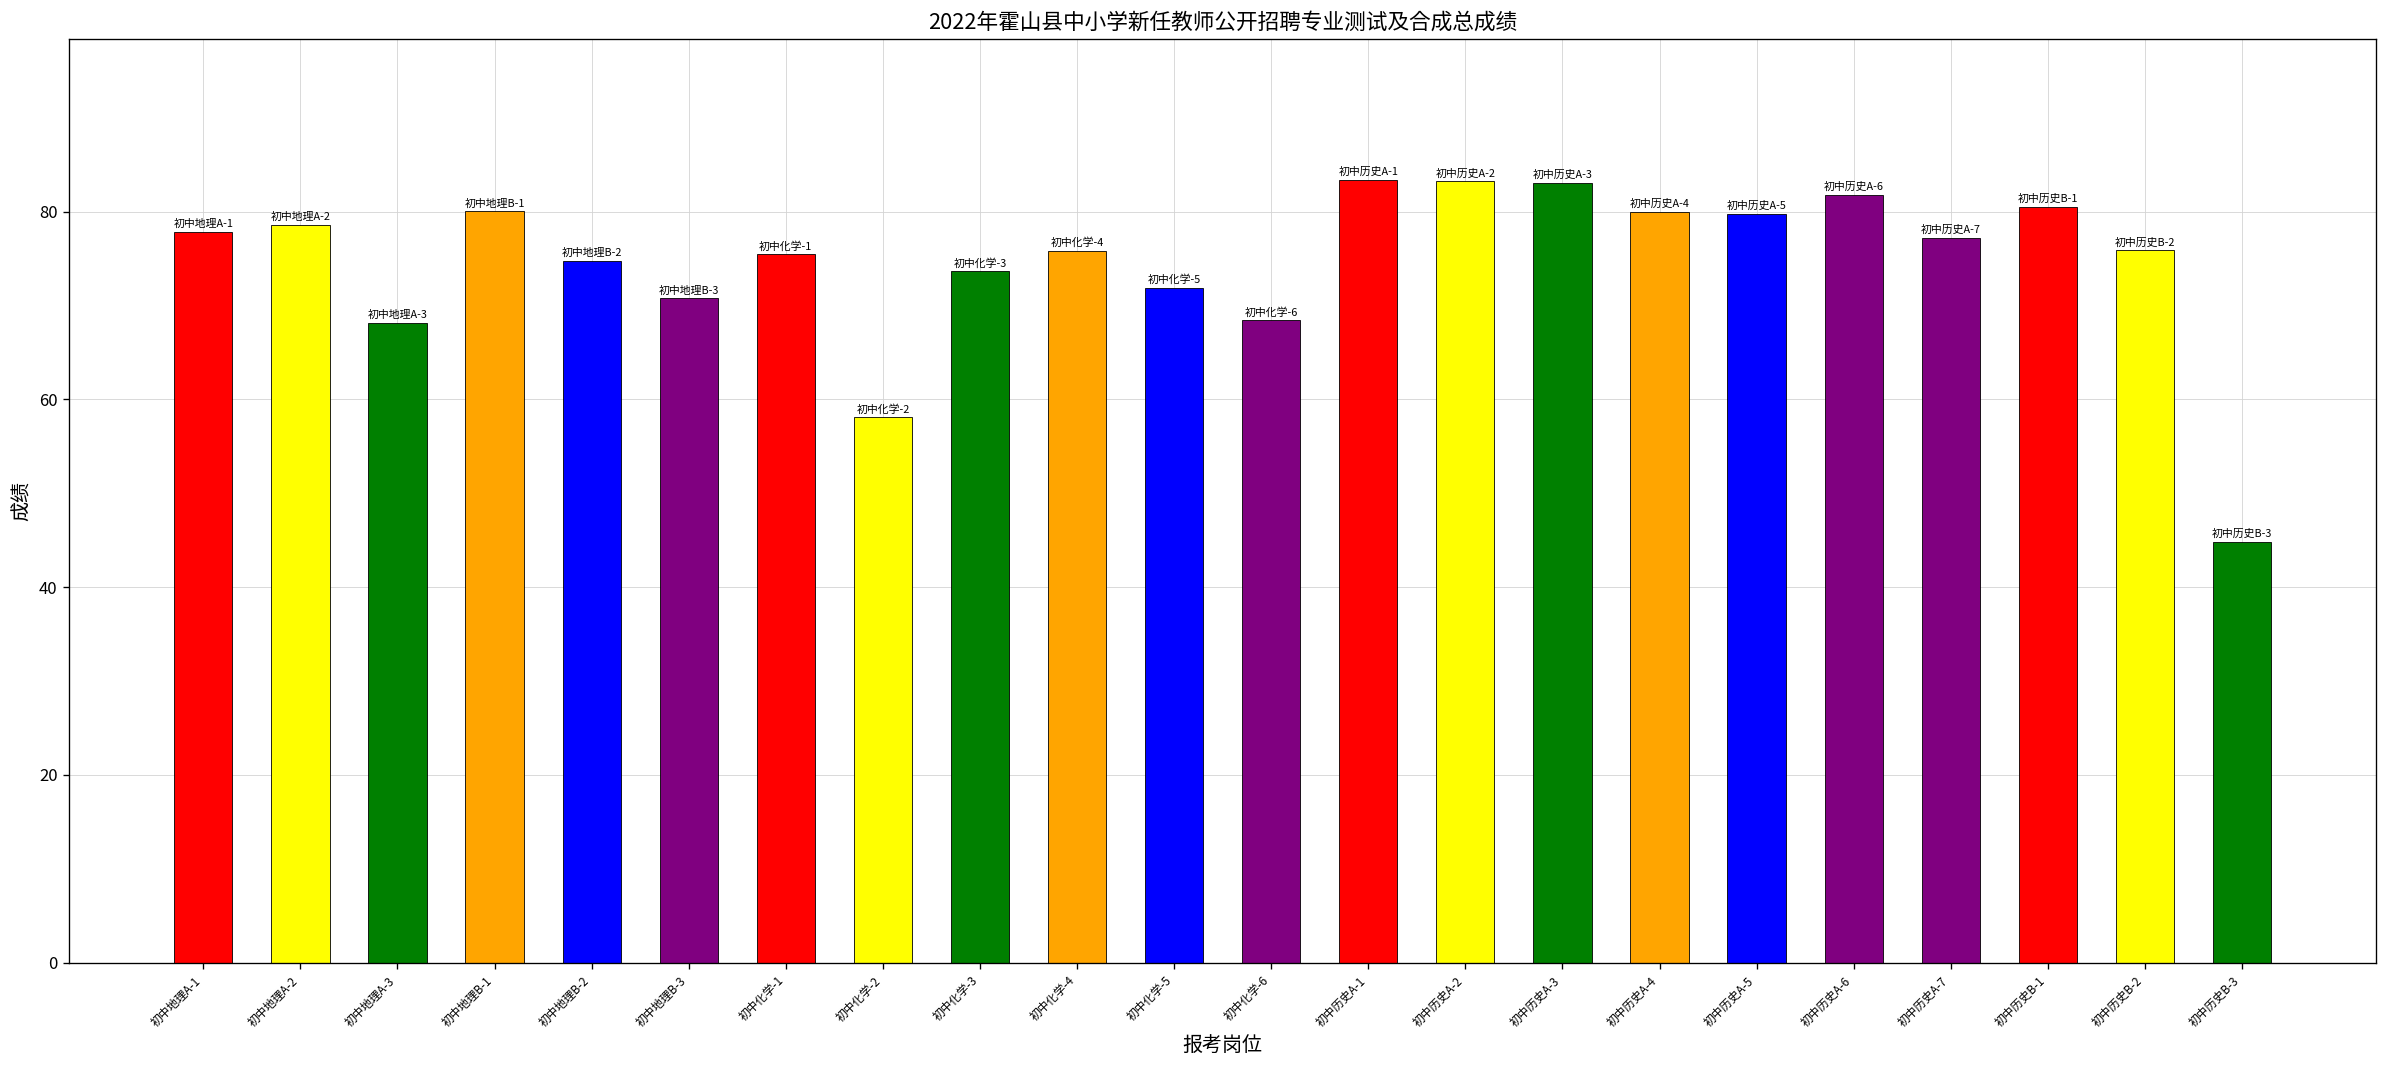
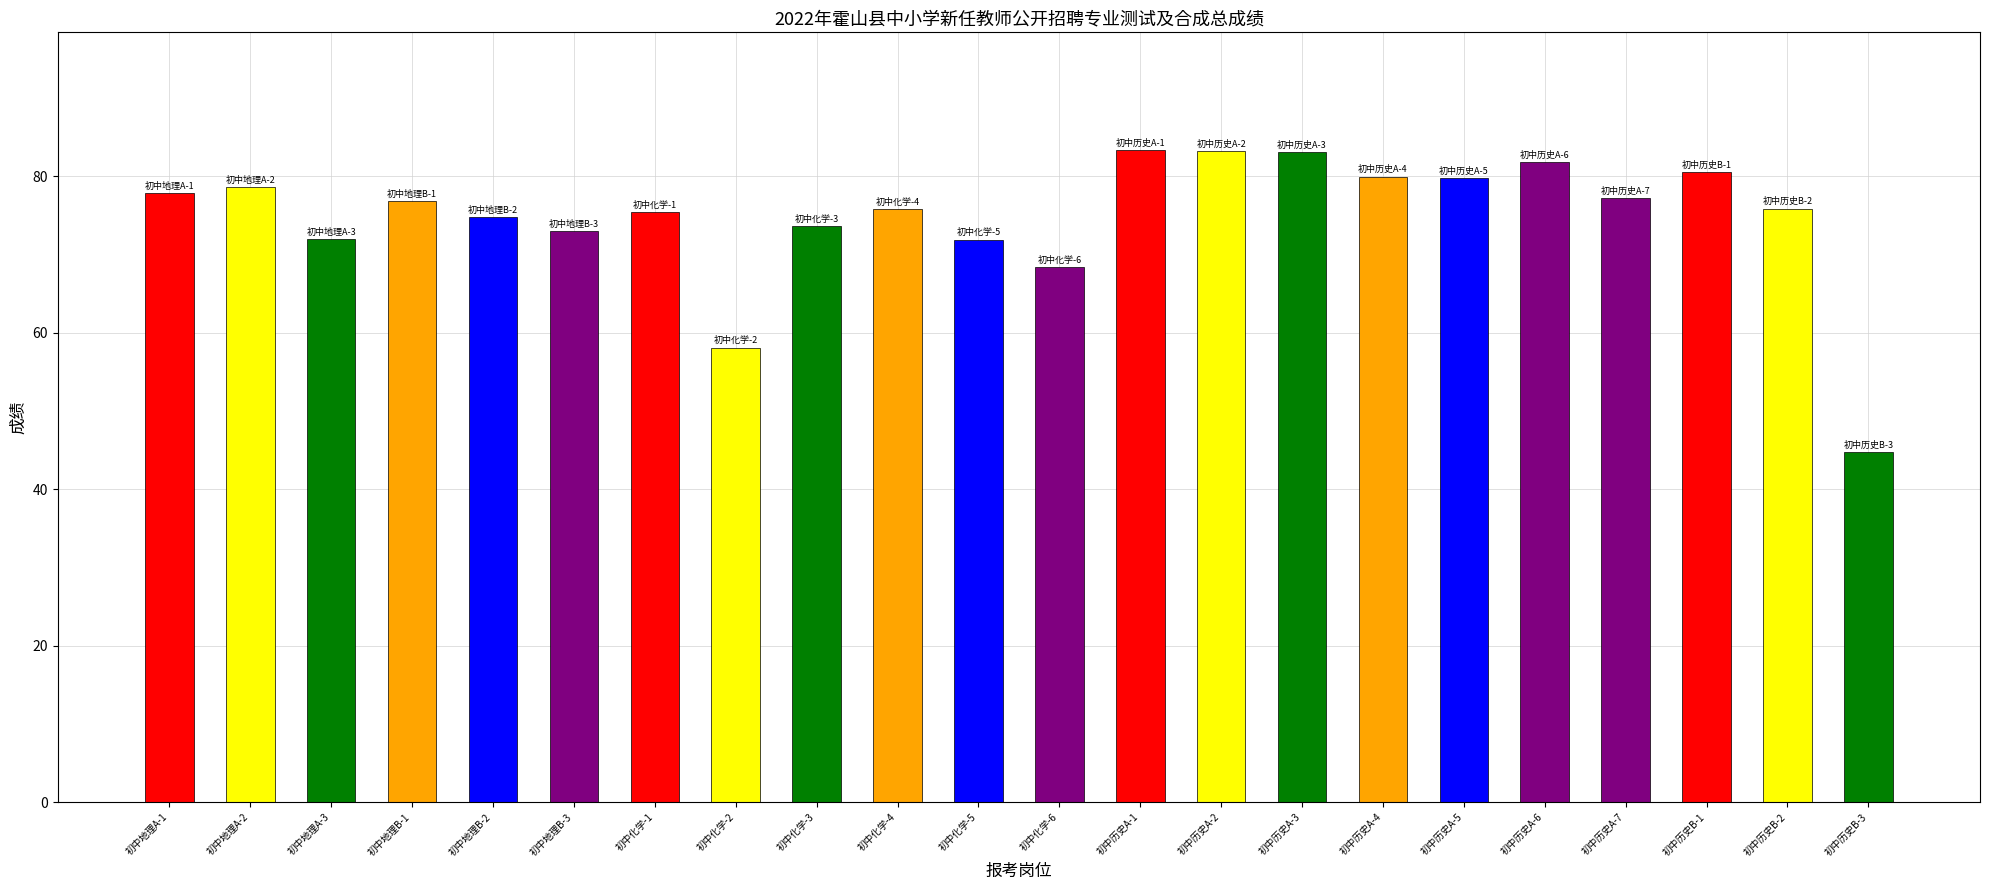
初中地理A-3: 68 -> 72
初中地理B-1: 80 -> 77
初中地理B-3: 71 -> 73
